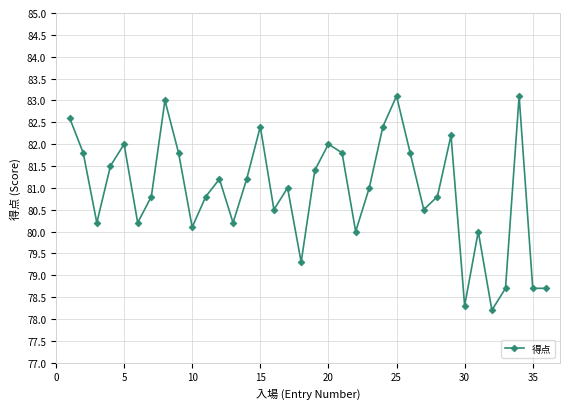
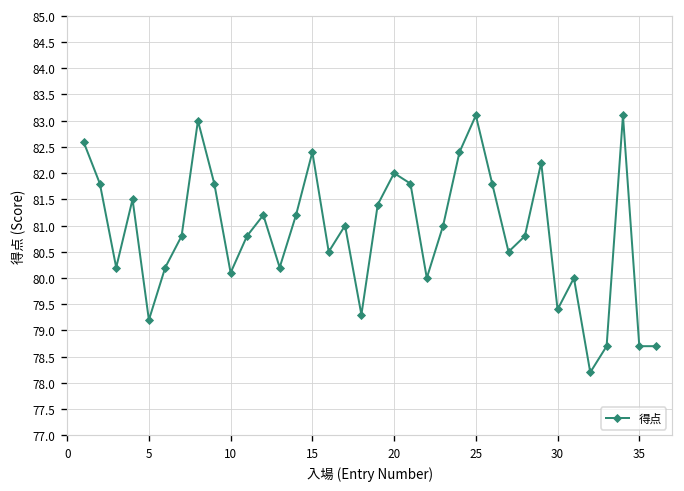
5: 82.0 -> 79.2
30: 78.3 -> 79.4
